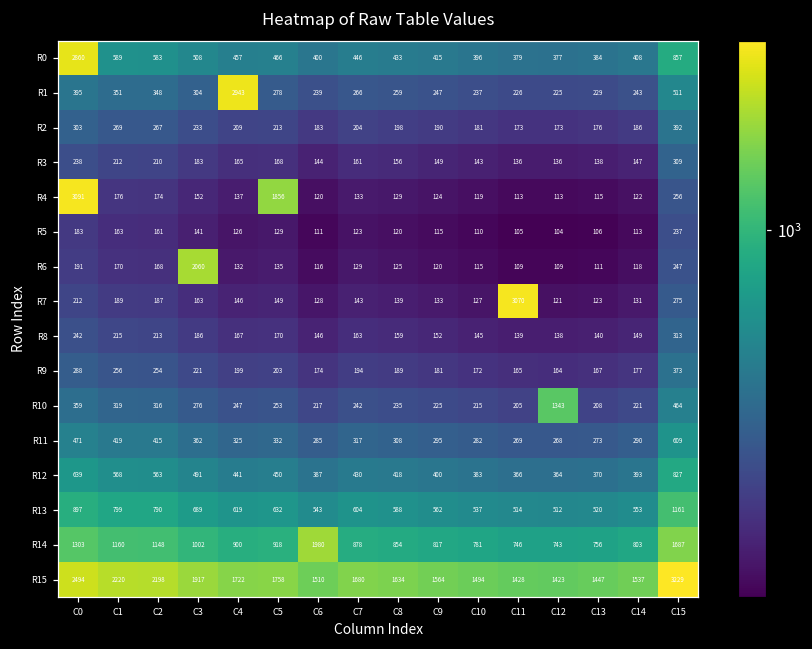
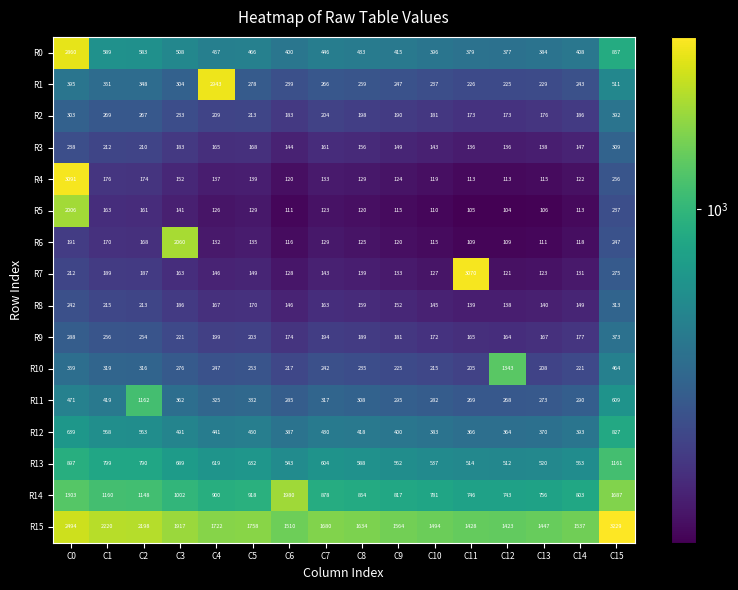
R4, C5: 1856 -> 139
R5, C0: 183 -> 2006
R11, C2: 415 -> 1162
